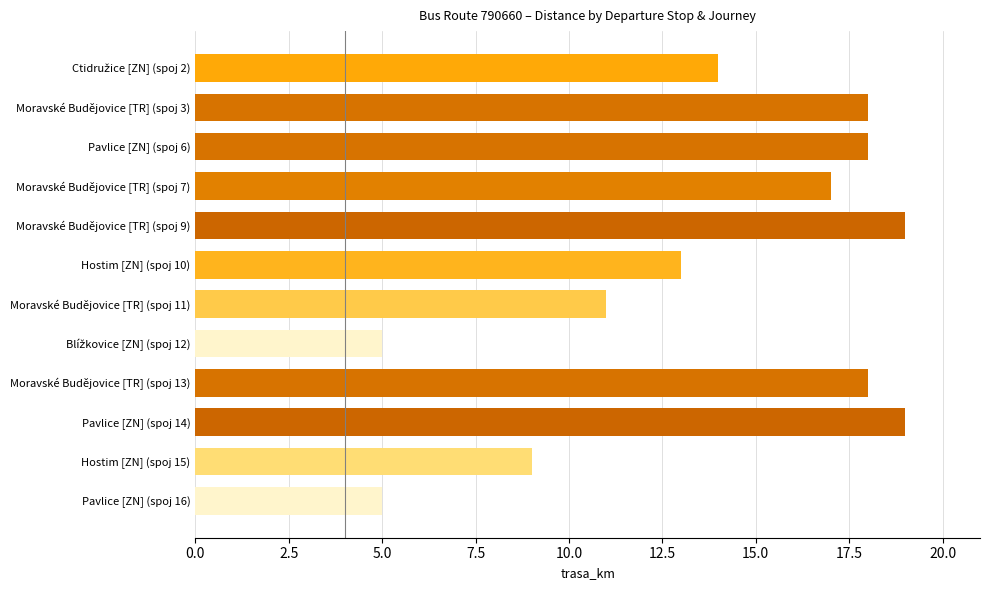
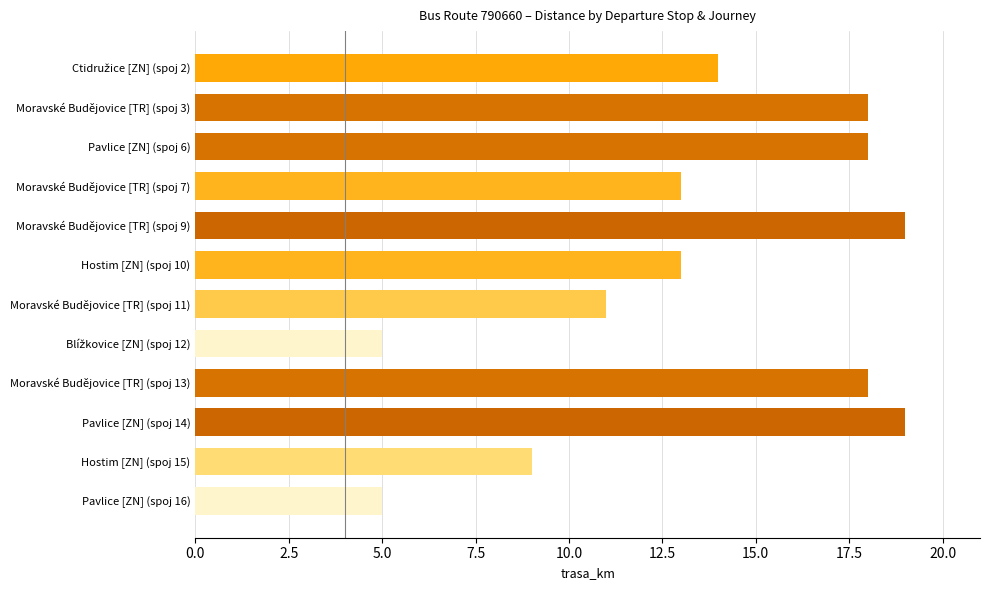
Moravské Budějovice [TR] (spoj 7): 17 -> 13
